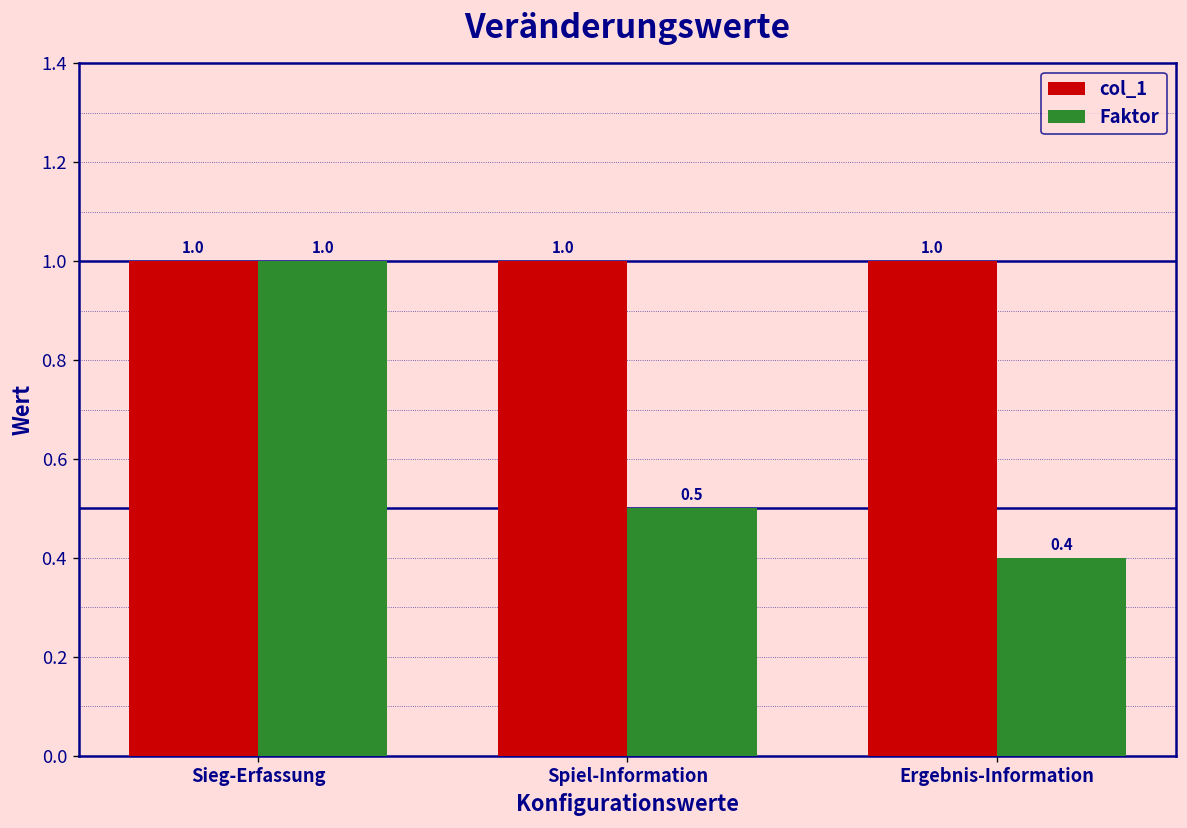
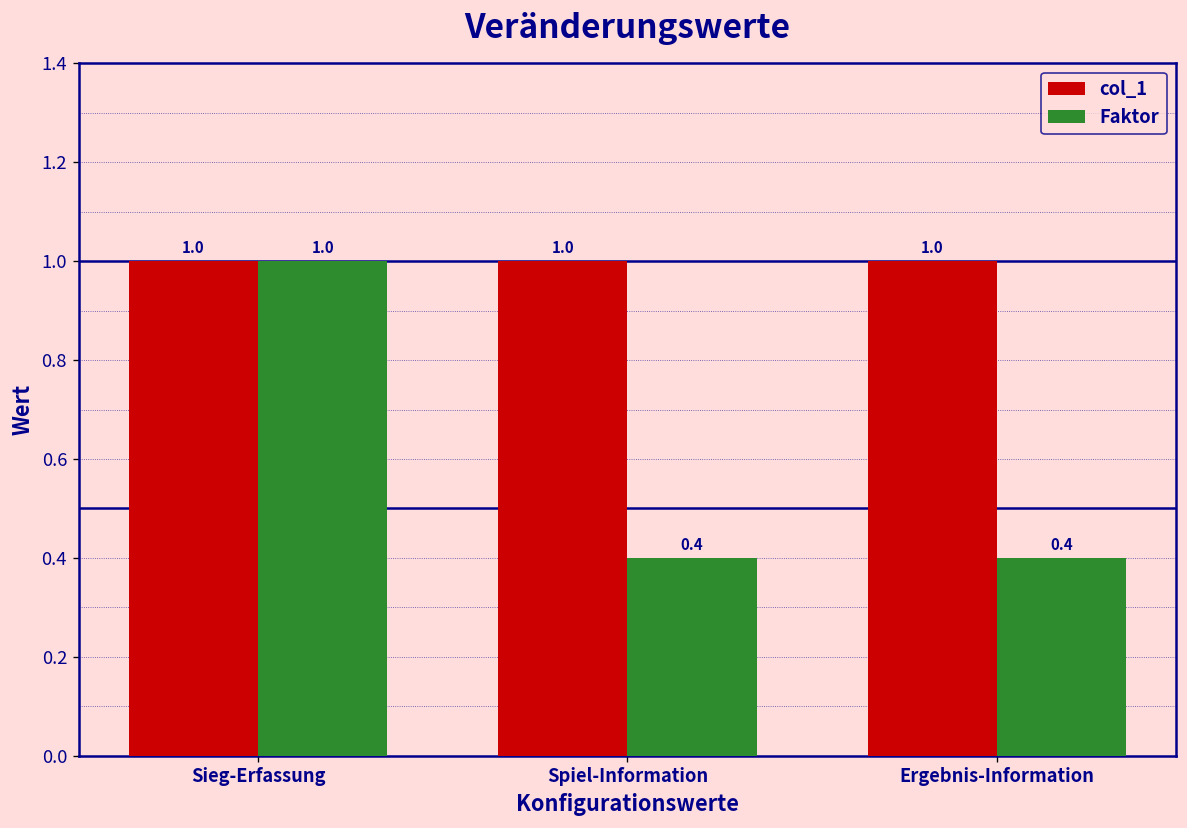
Faktor, Spiel-Information: 0.5 -> 0.4
